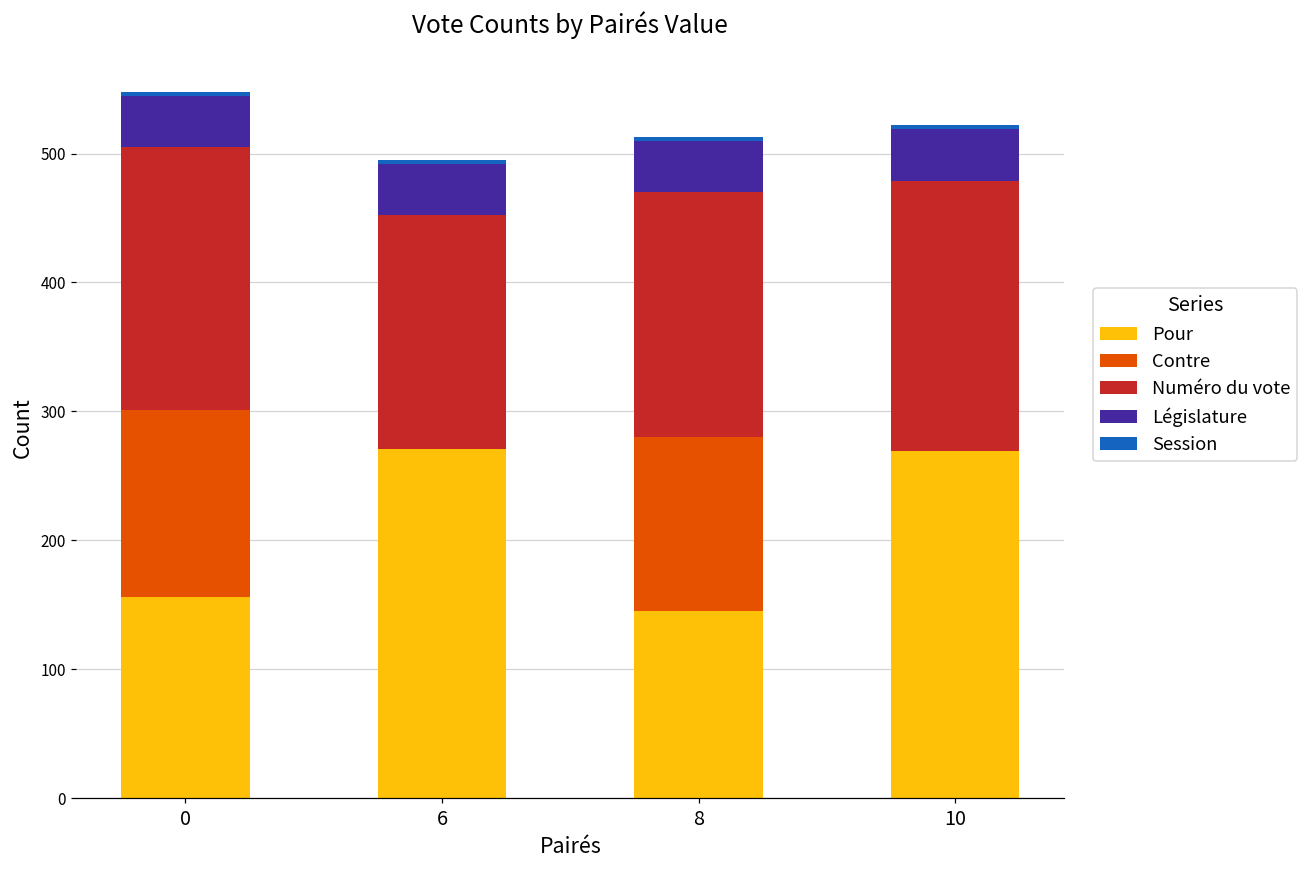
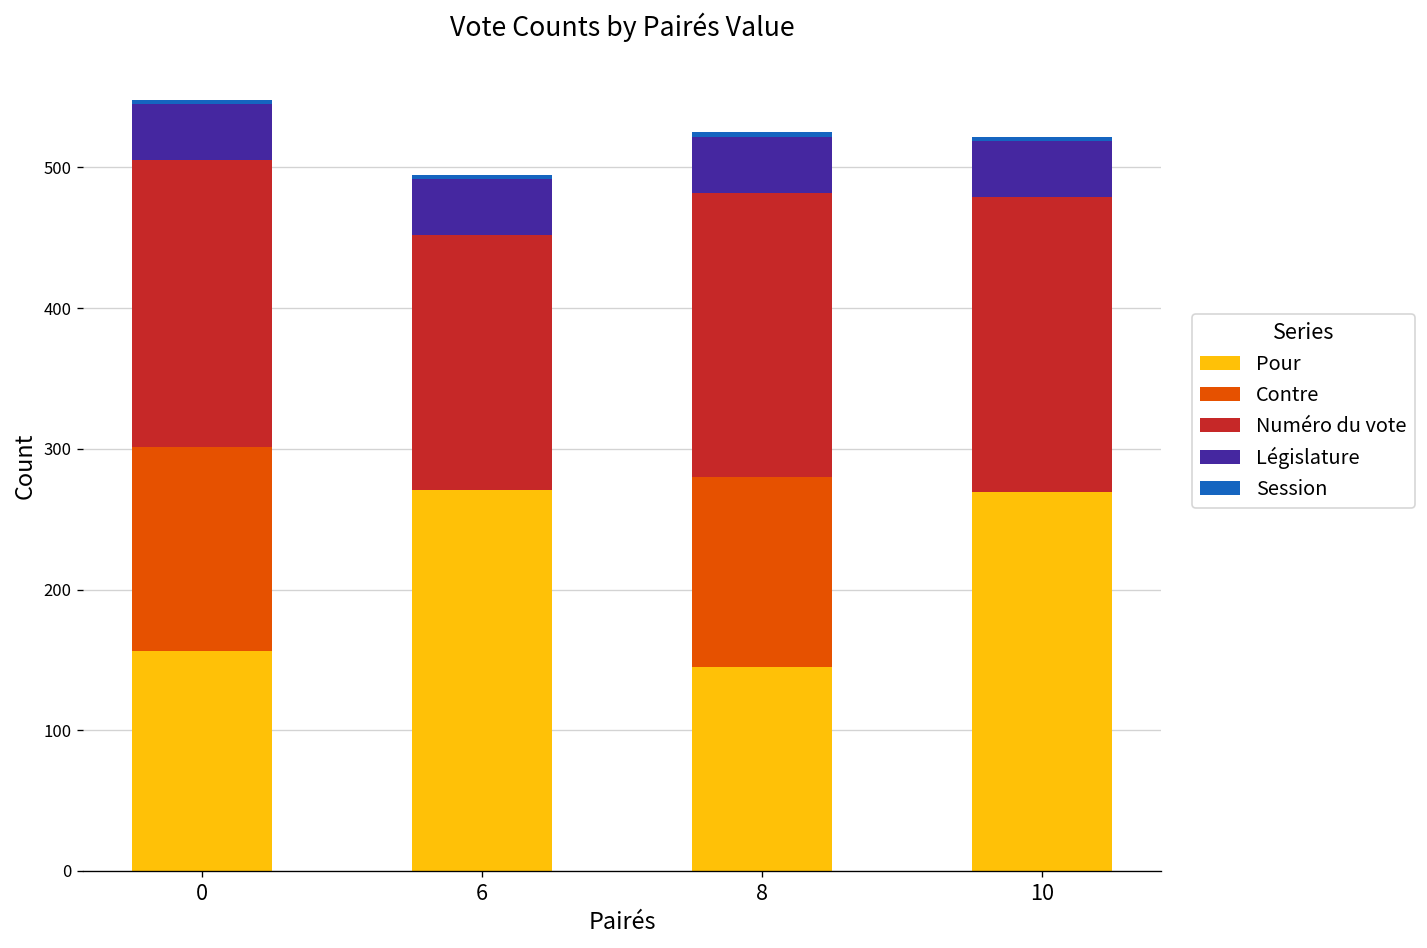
Numéro du vote, 8: 190 -> 202
